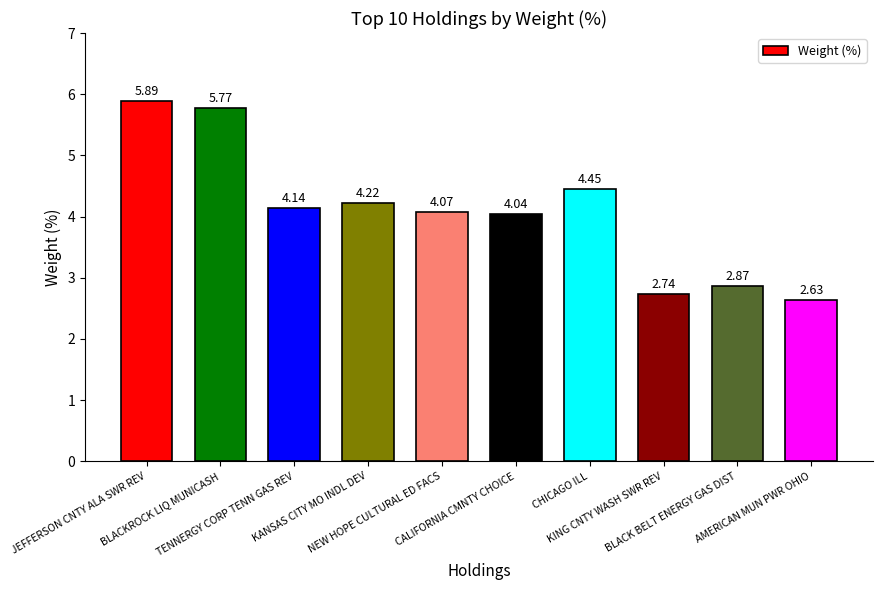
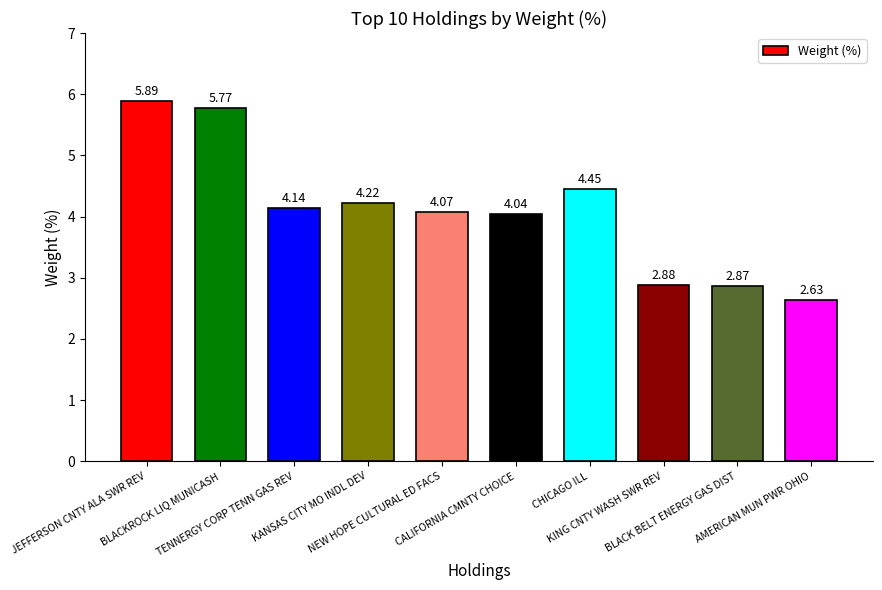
KING CNTY WASH SWR REV: 2.74 -> 2.88
